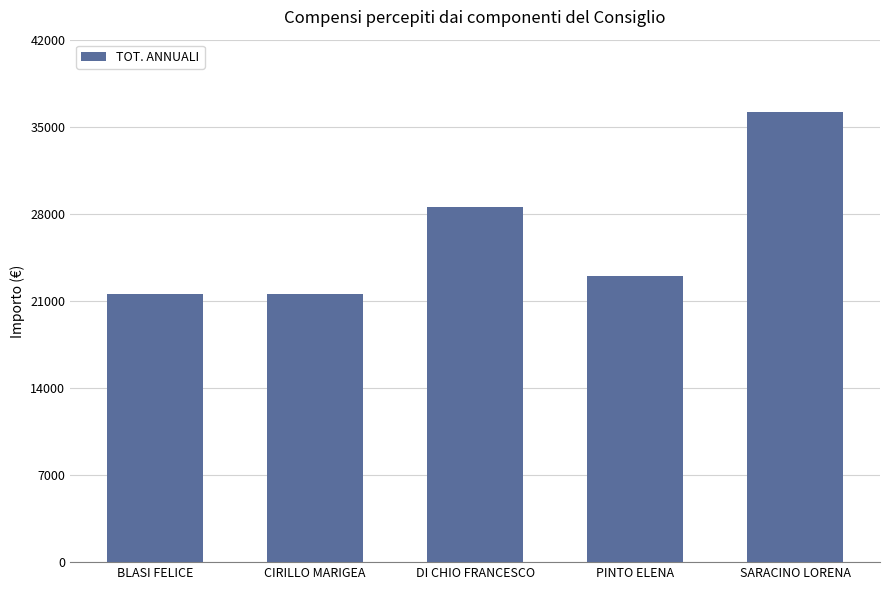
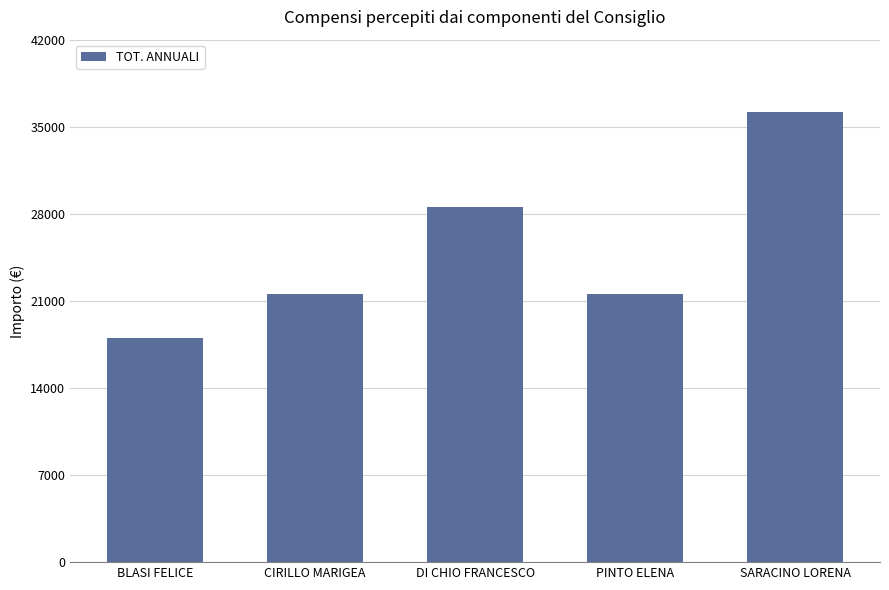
BLASI FELICE: 21600 -> 18000
PINTO ELENA: 23000 -> 21600
